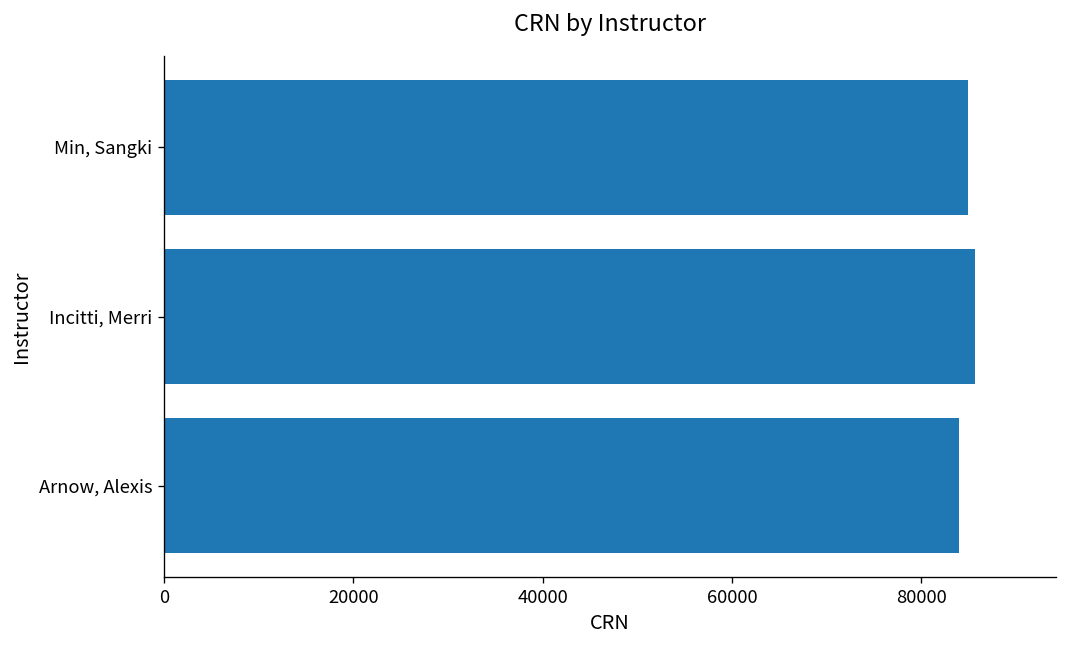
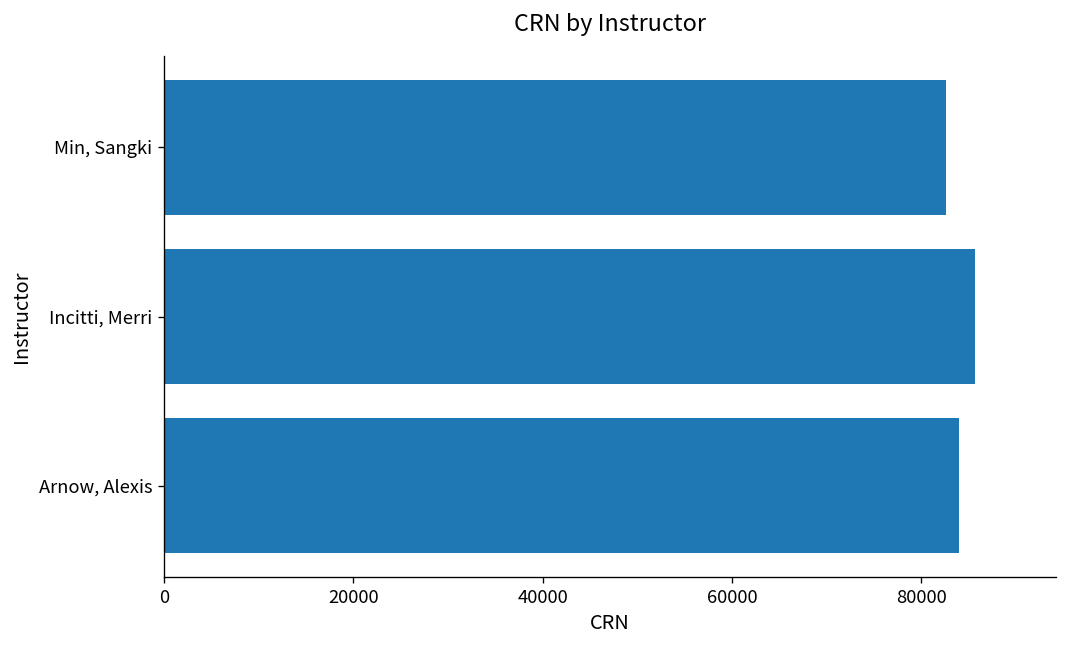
Min, Sangki: 85000 -> 83000
